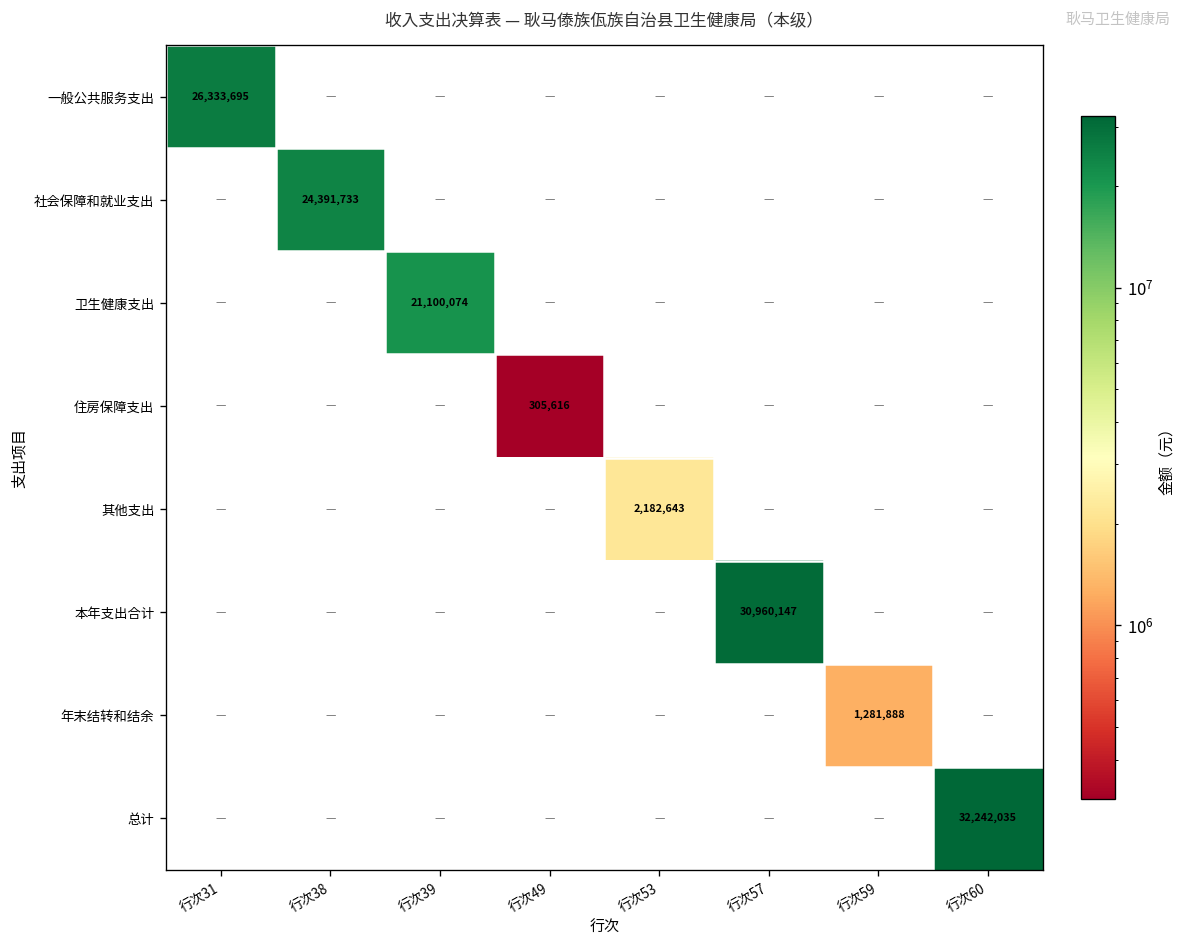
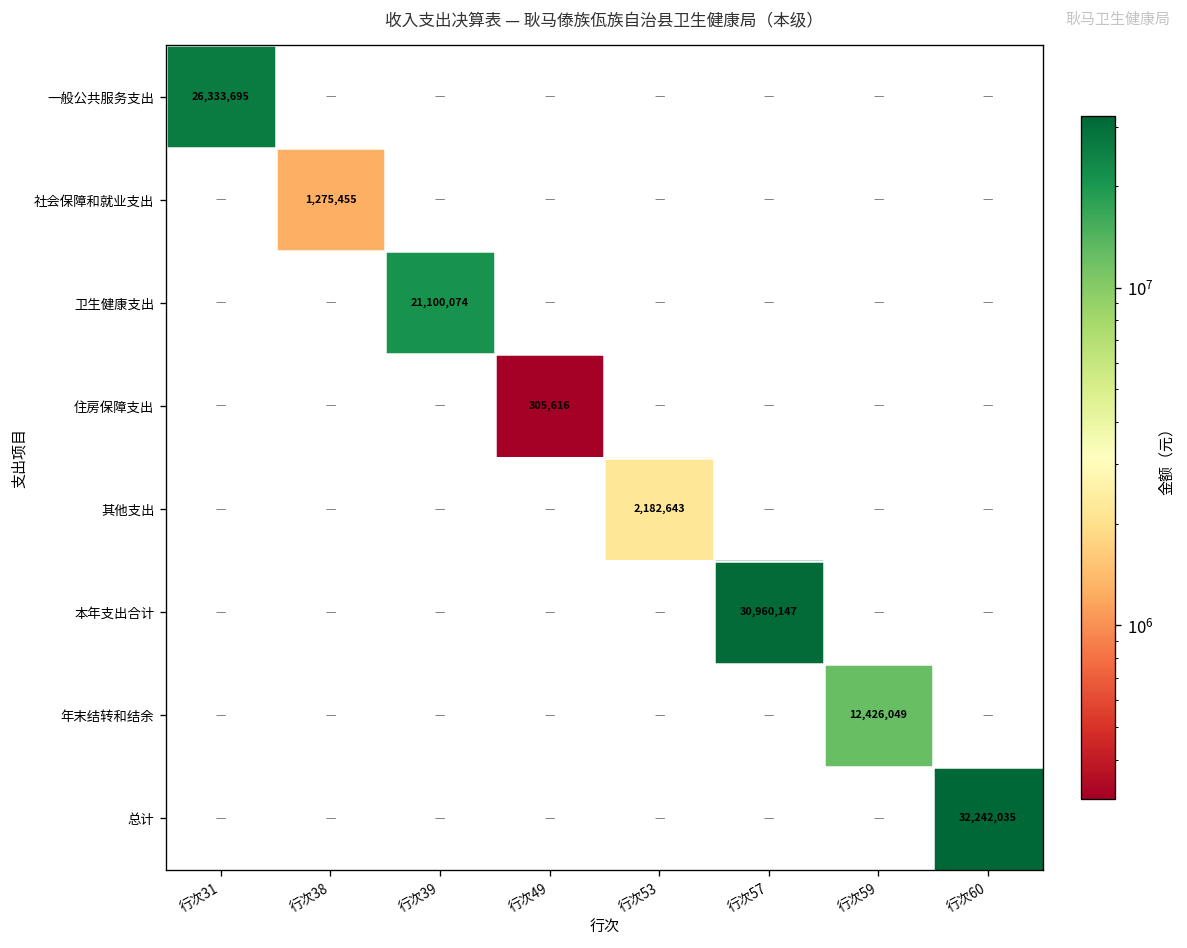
社会保障和就业支出, 行次38: 24,391,733 -> 1,275,455
年末结转和结余, 行次59: 1,281,888 -> 12,426,049
